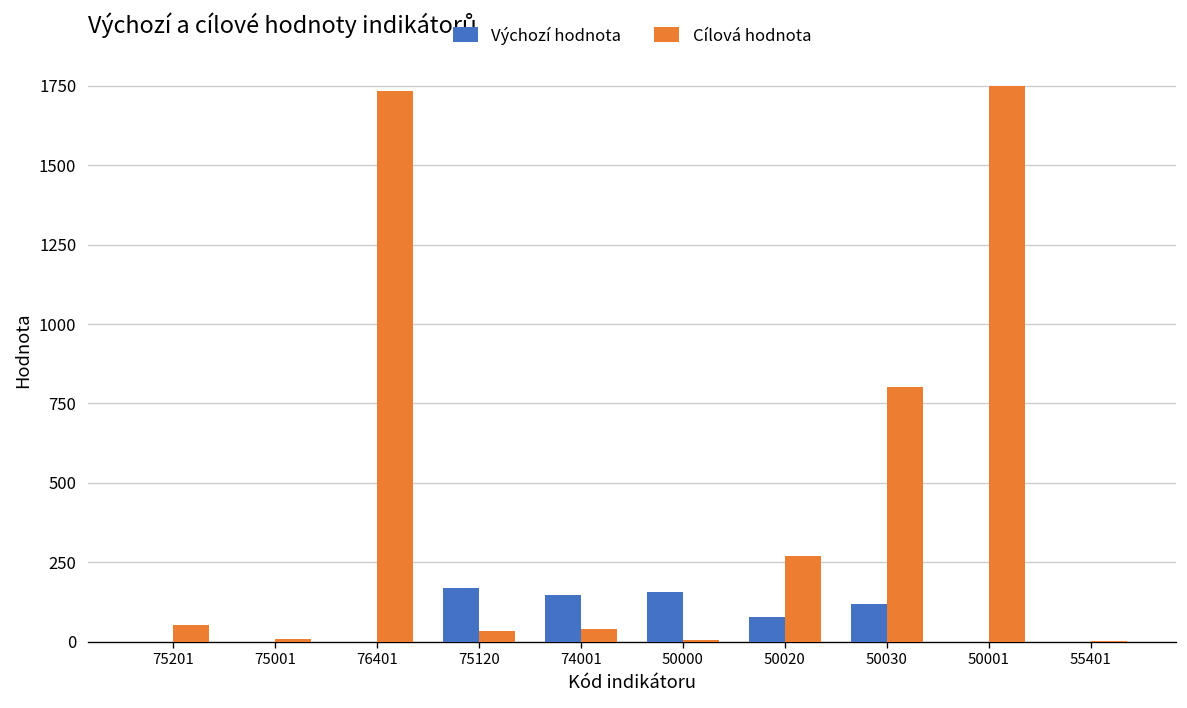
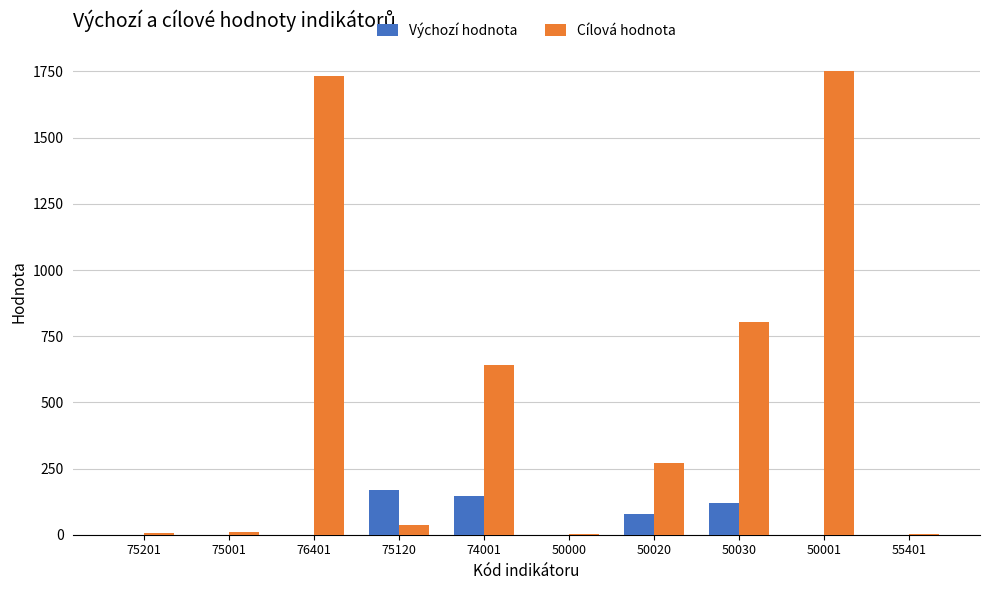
Cílová hodnota, 75201: 50 -> 10
Cílová hodnota, 74001: 40 -> 640
Výchozí hodnota, 50000: 160 -> 0
